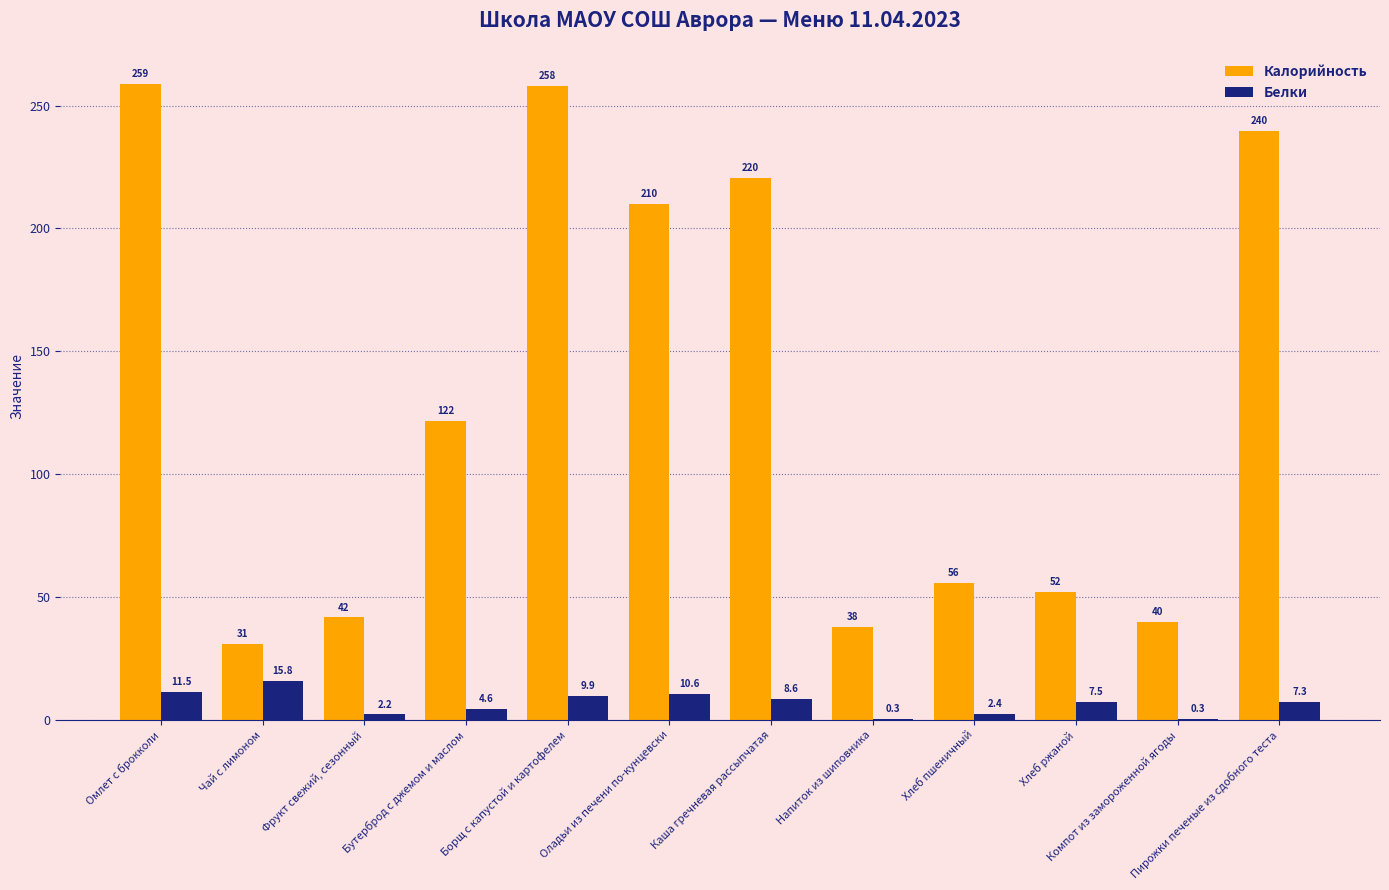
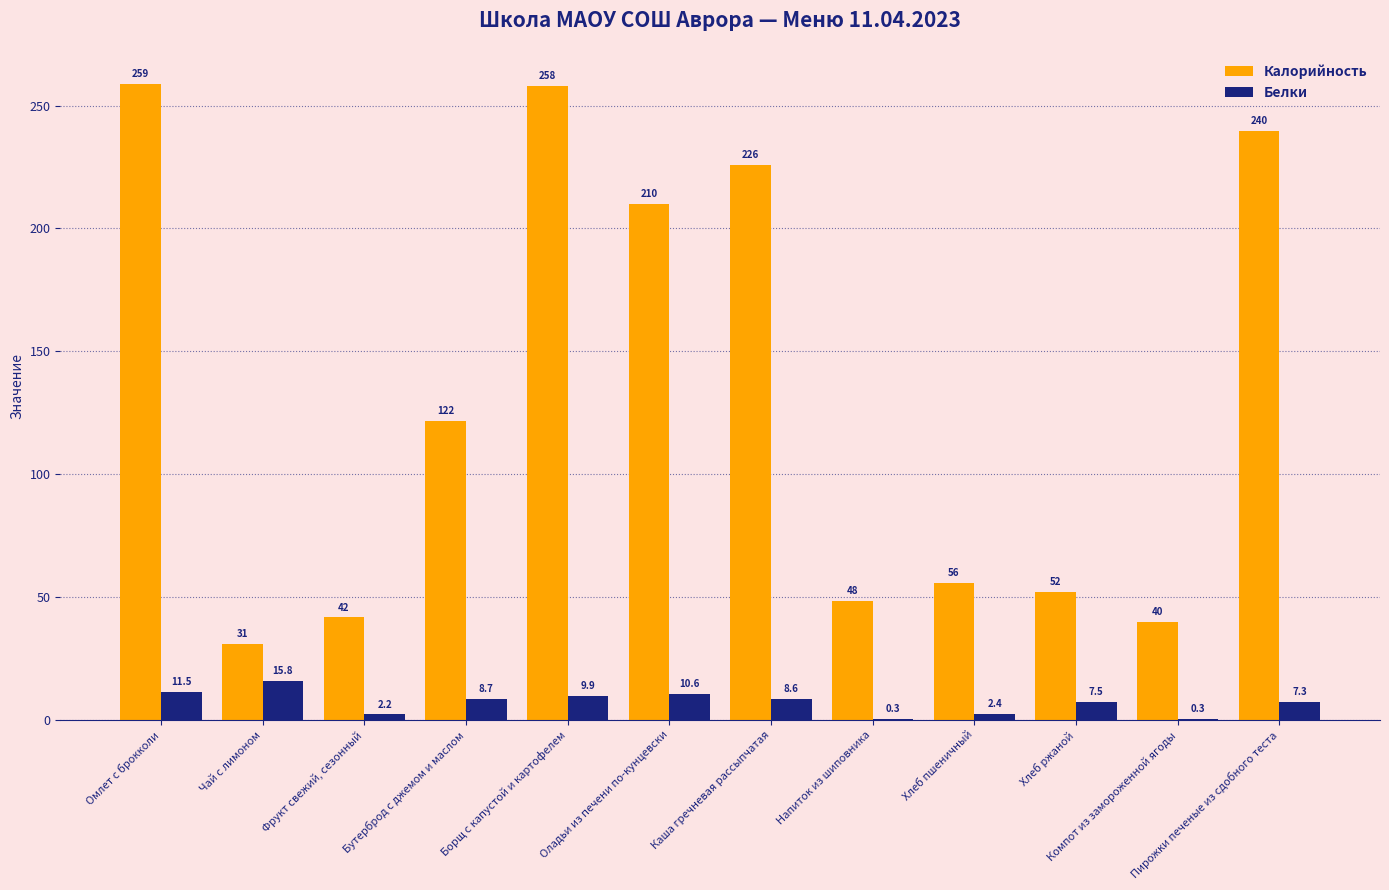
Белки, Бутерброд с джемом и маслом: 4.6 -> 8.7
Калорийность, Каша гречневая рассыпчатая: 220 -> 226
Калорийность, Напиток из шиповника: 38 -> 48
